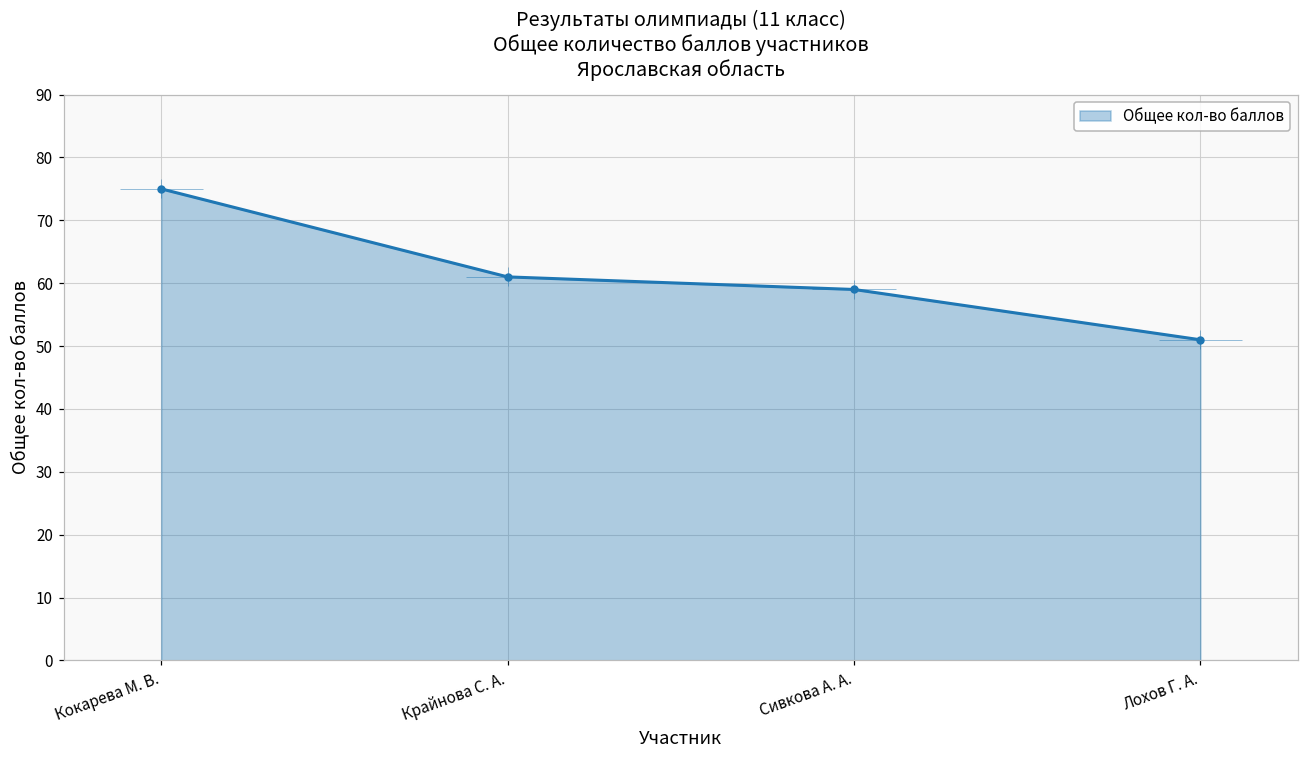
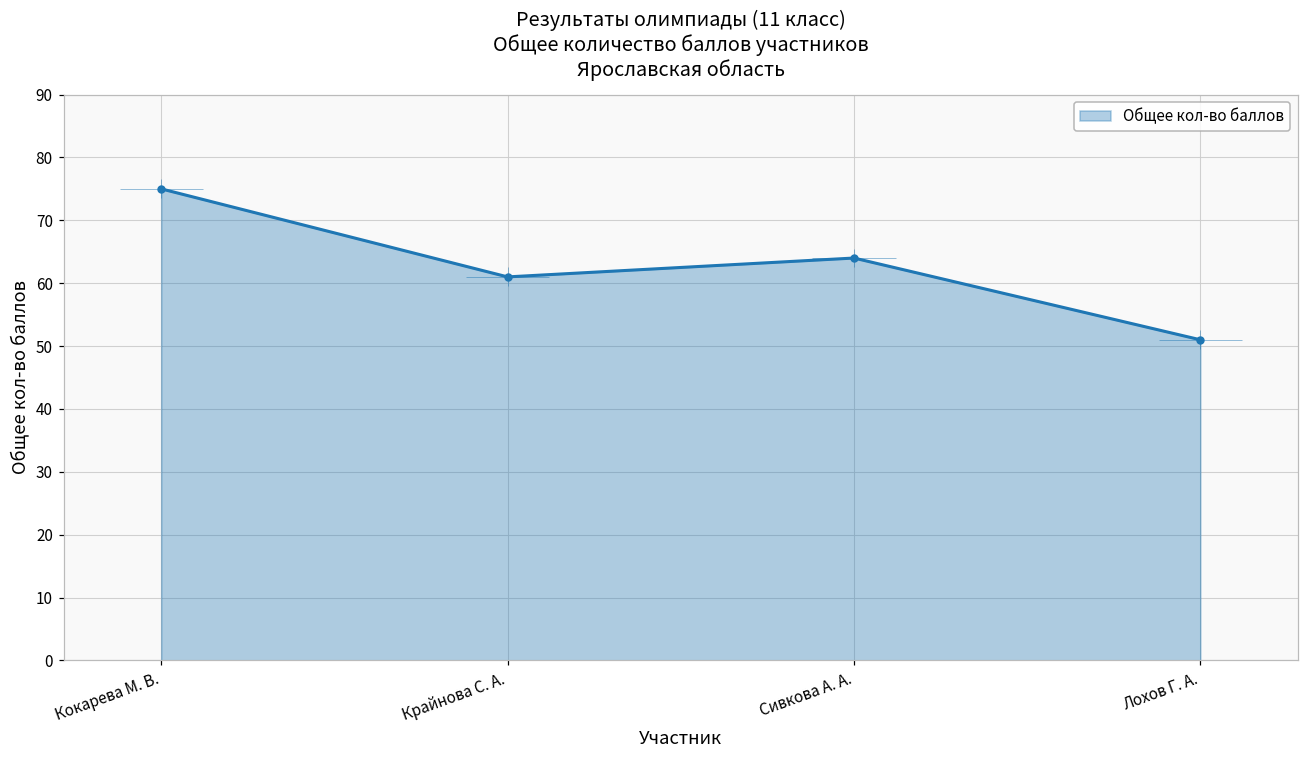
Сивкова А. А.: 59 -> 64
